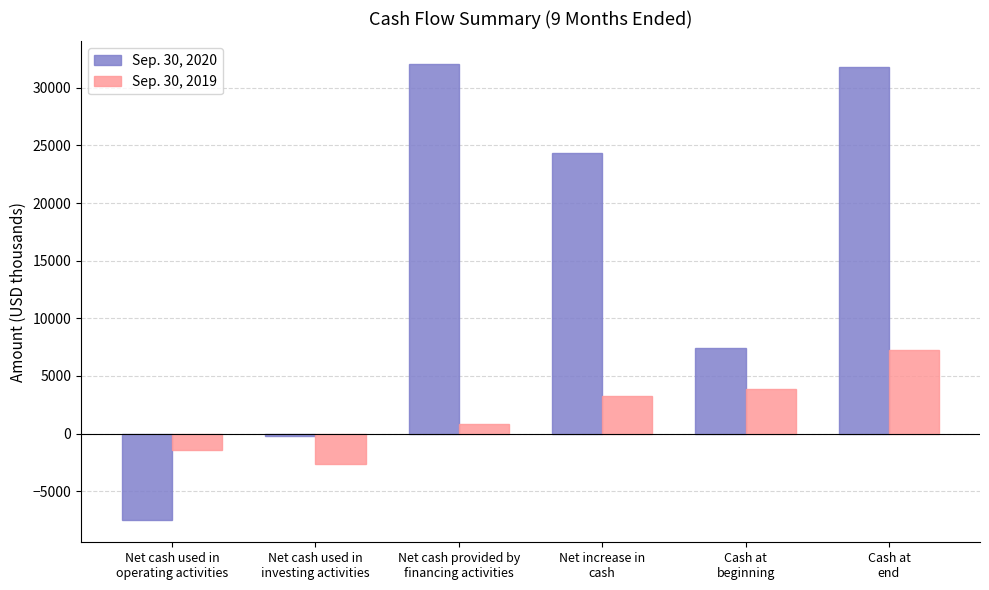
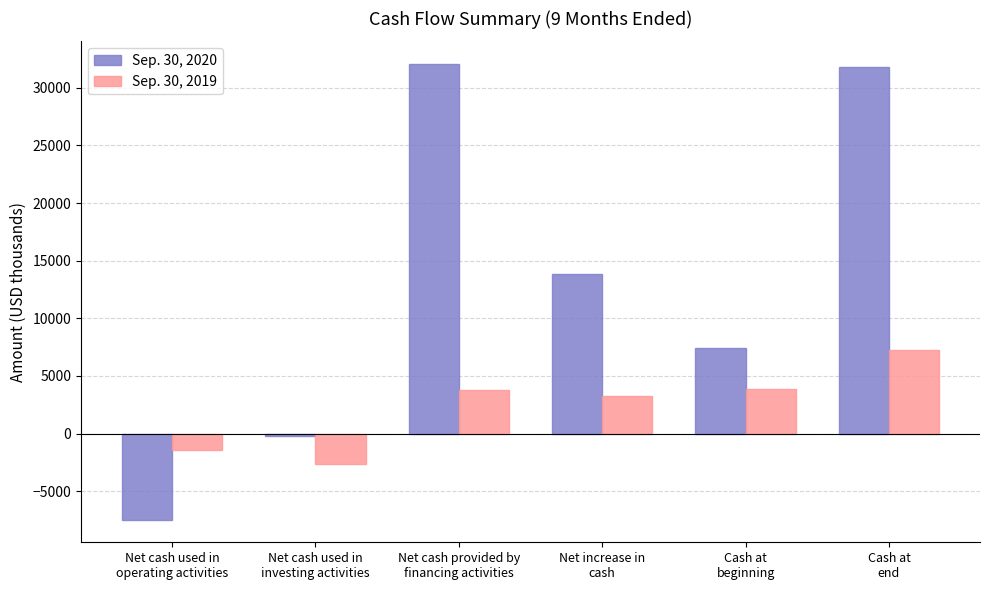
Sep. 30, 2019, Net cash provided by financing activities: 800 -> 3800
Sep. 30, 2020, Net increase in cash: 24400 -> 13800
